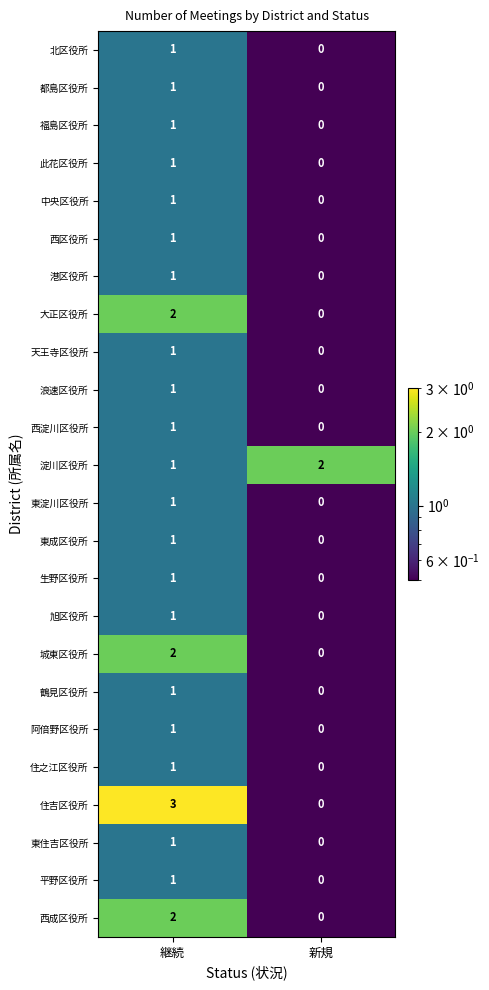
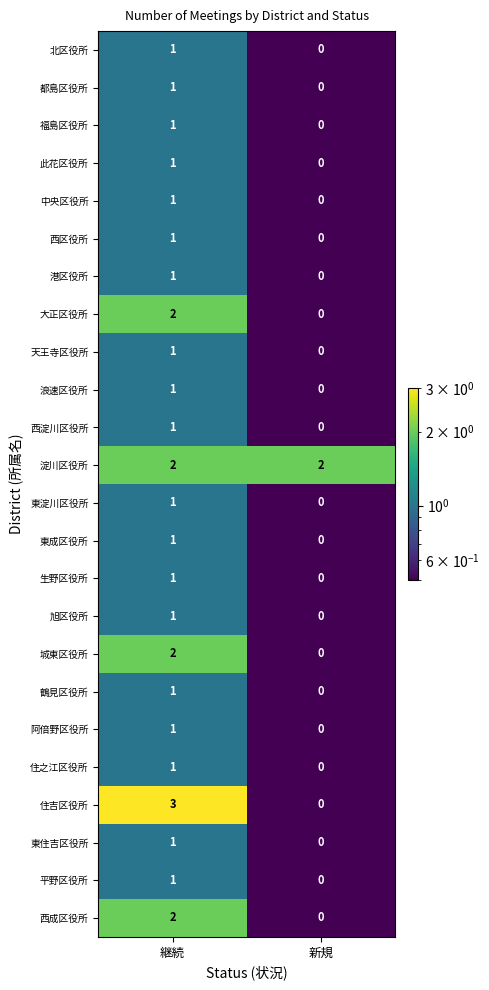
淀川区役所, 継続: 1 -> 2
